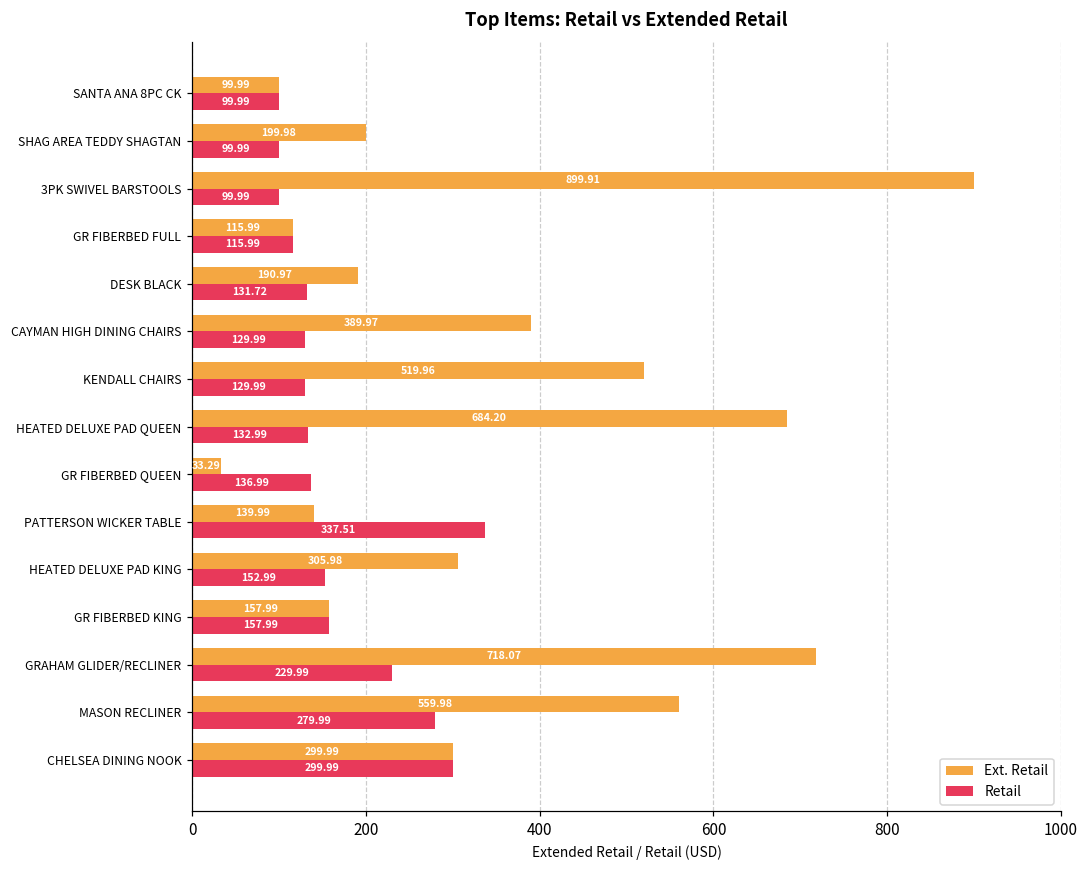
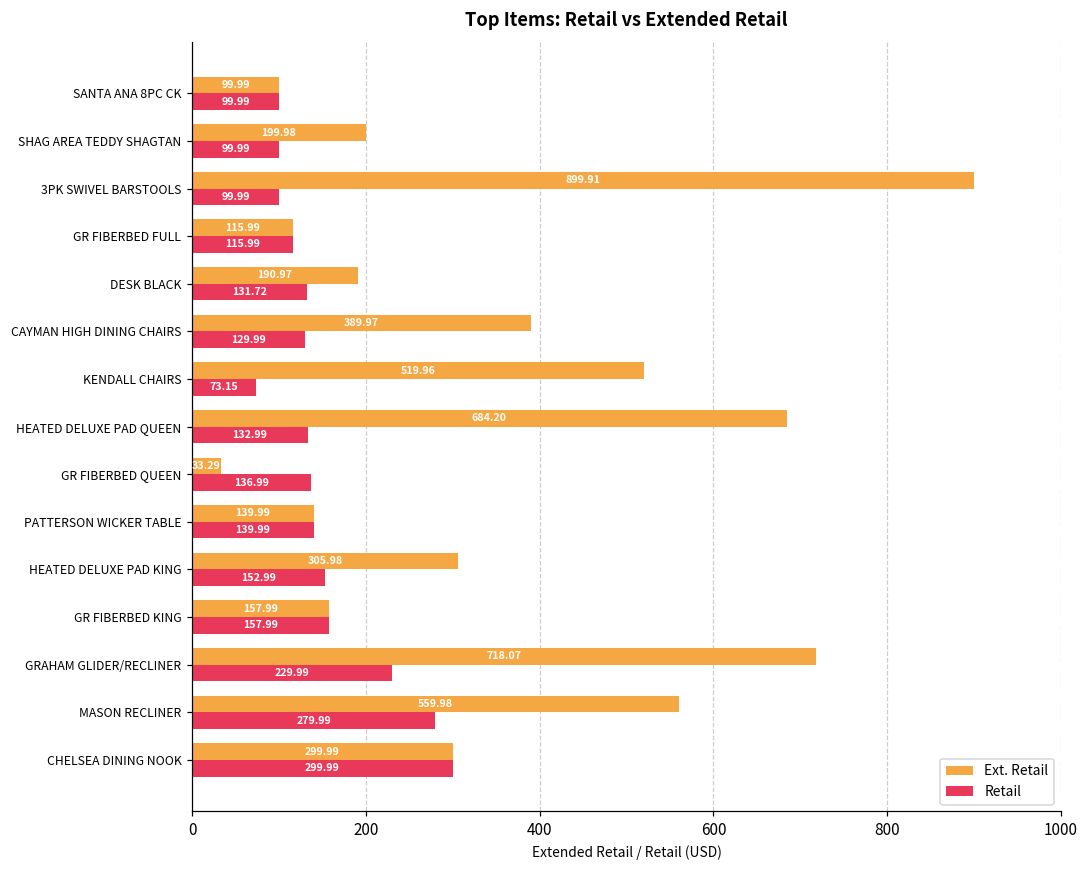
Retail, KENDALL CHAIRS: 129.99 -> 73.15
Retail, PATTERSON WICKER TABLE: 337.51 -> 139.99
